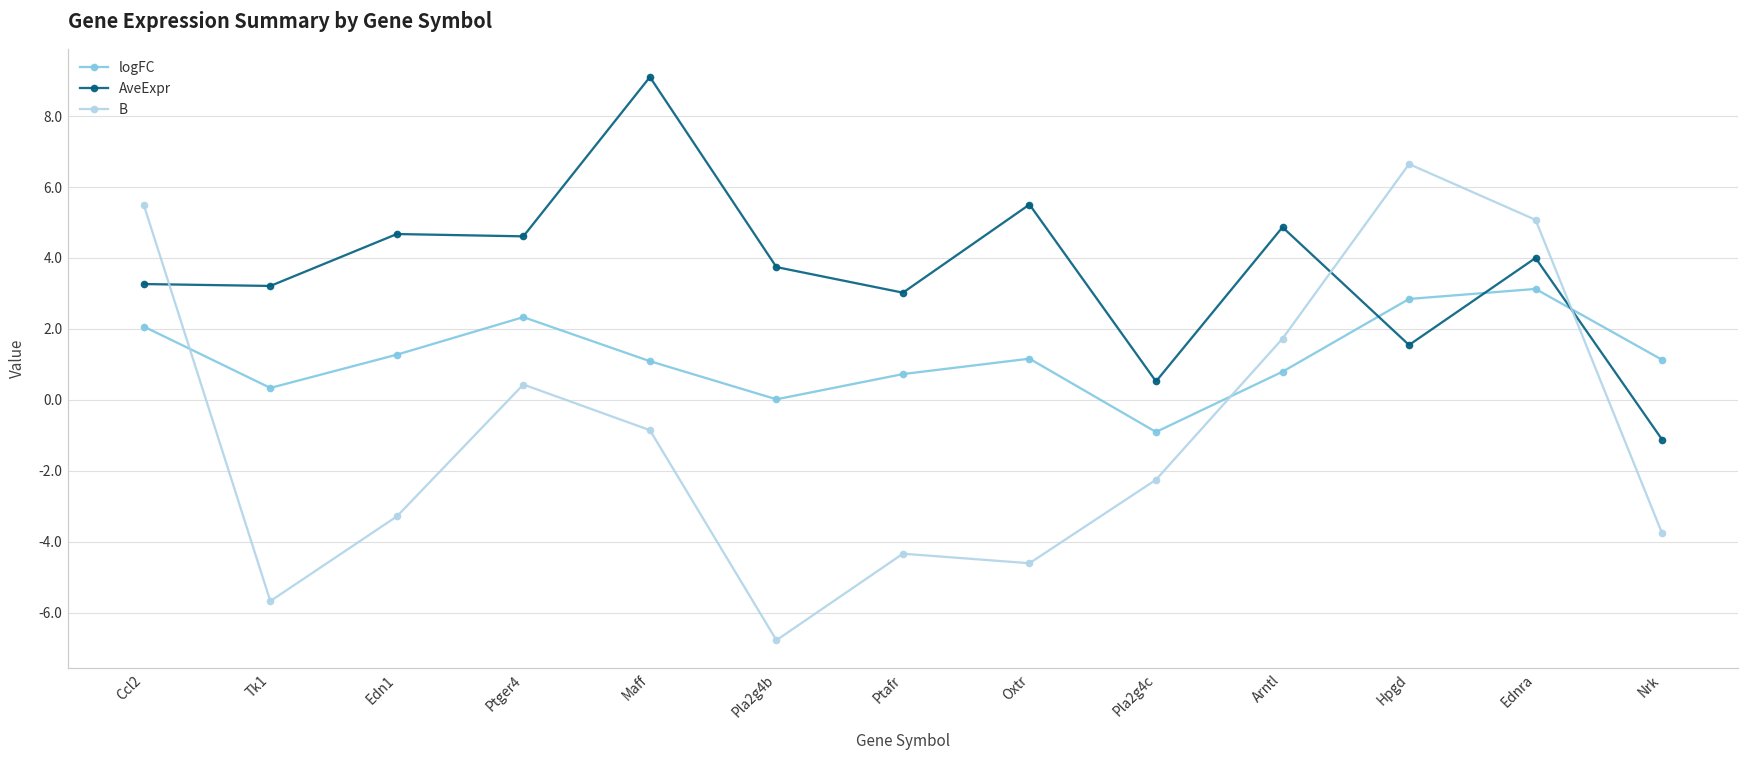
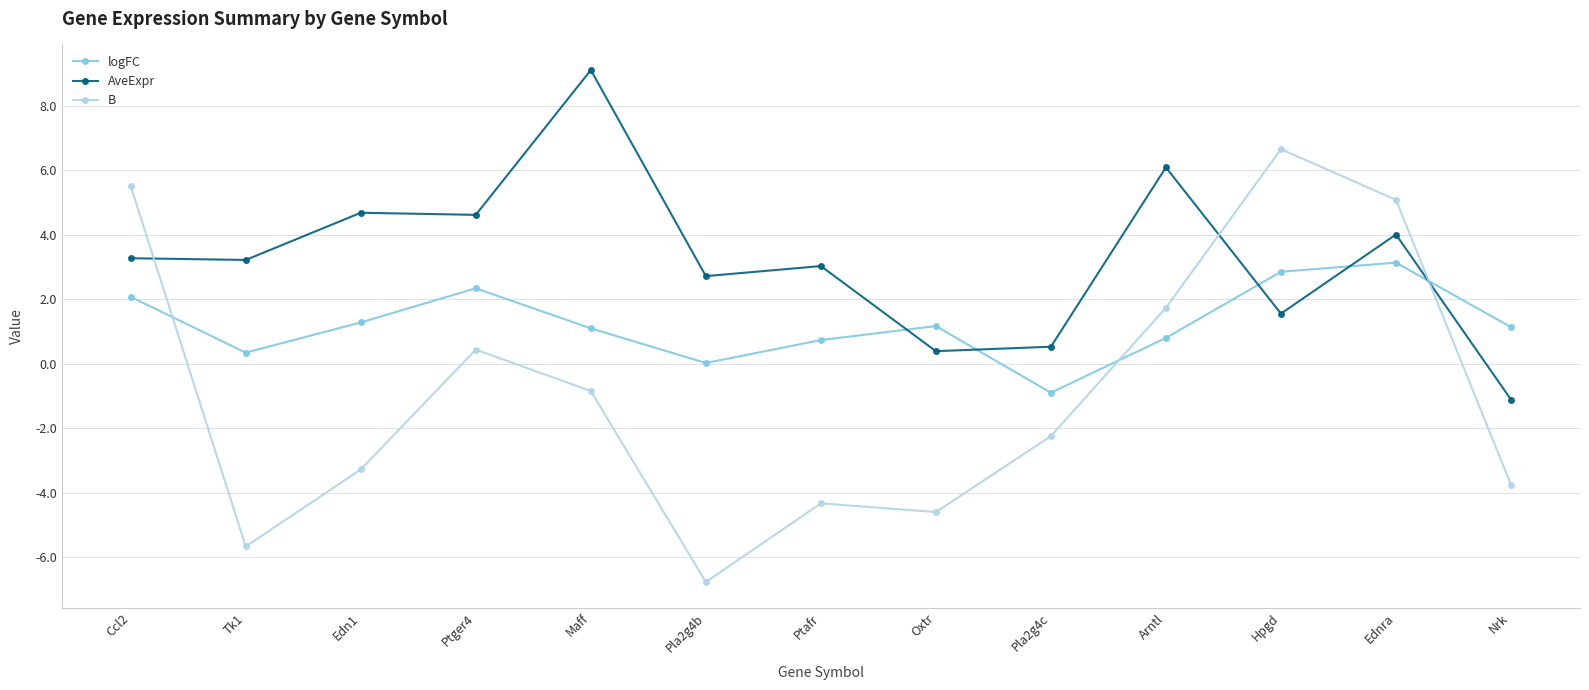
AveExpr, Pla2g4b: 3.7 -> 2.7
AveExpr, Oxtr: 5.5 -> 0.4
AveExpr, Arntl: 4.9 -> 6.1
